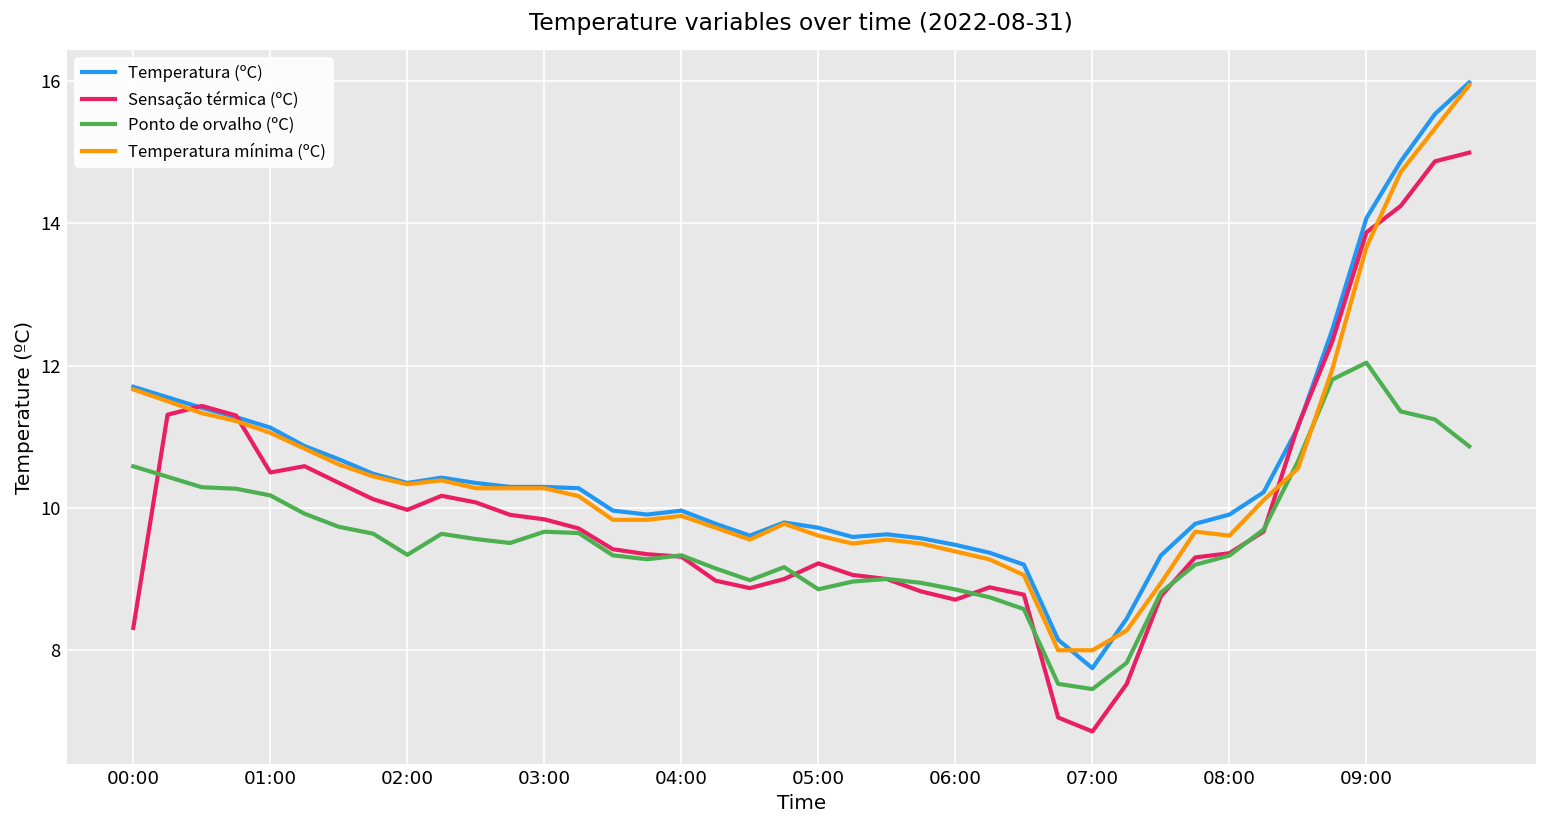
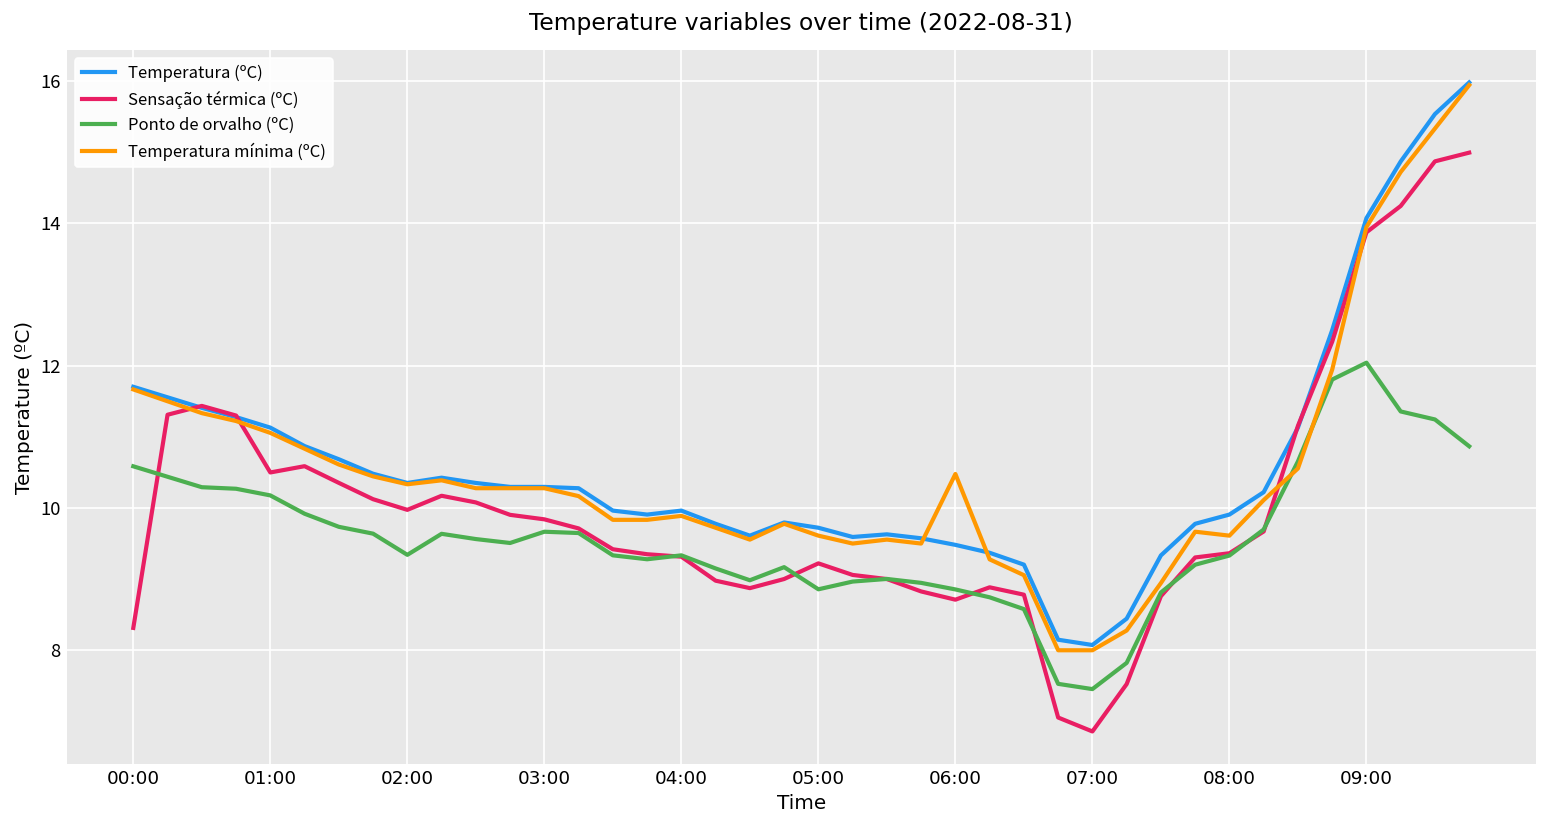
Temperatura mínima (ºC), 06:00: 9.4 -> 10.5
Temperatura (ºC), 07:00: 7.7 -> 8.1
Temperatura mínima (ºC), 09:00: 13.7 -> 13.9
